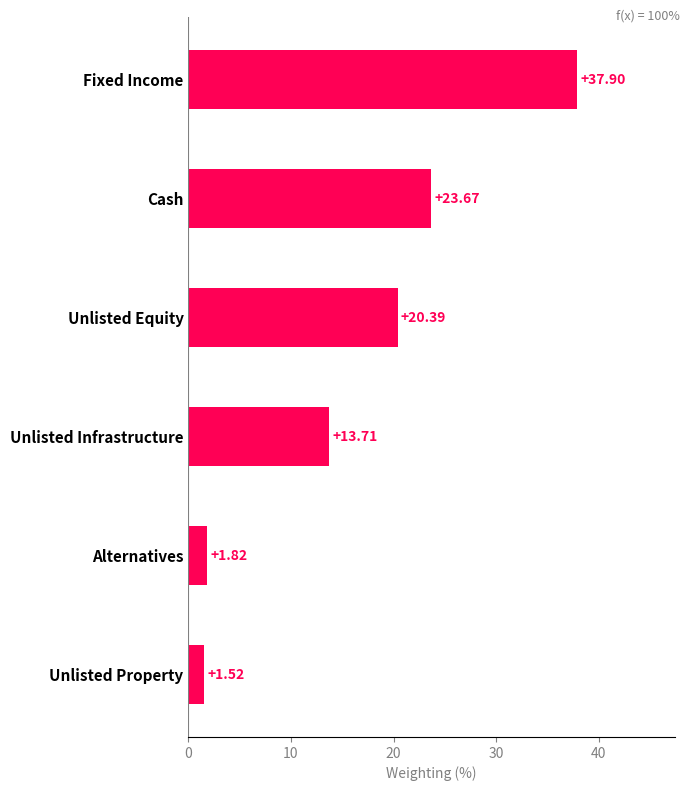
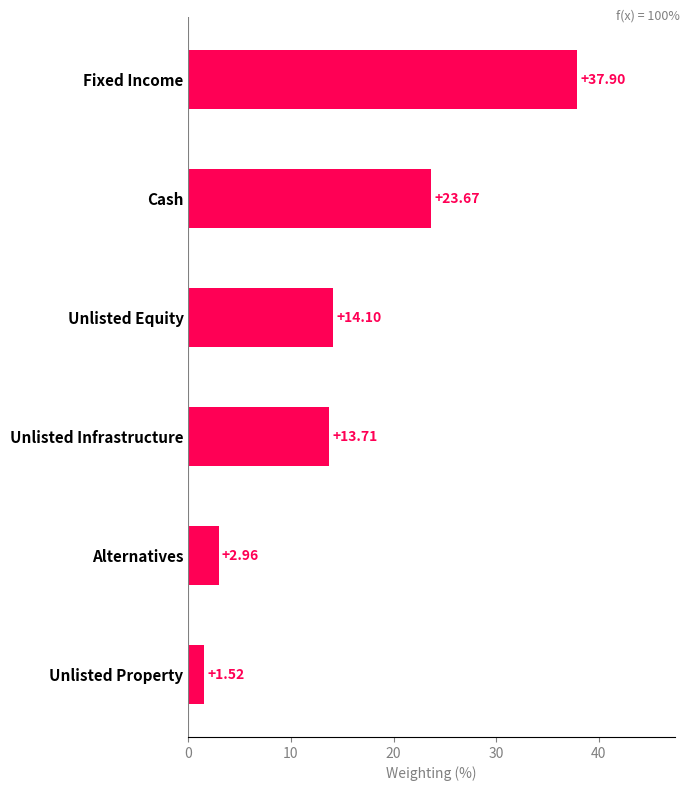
Unlisted Equity: +20.39 -> +14.10
Alternatives: +1.82 -> +2.96
